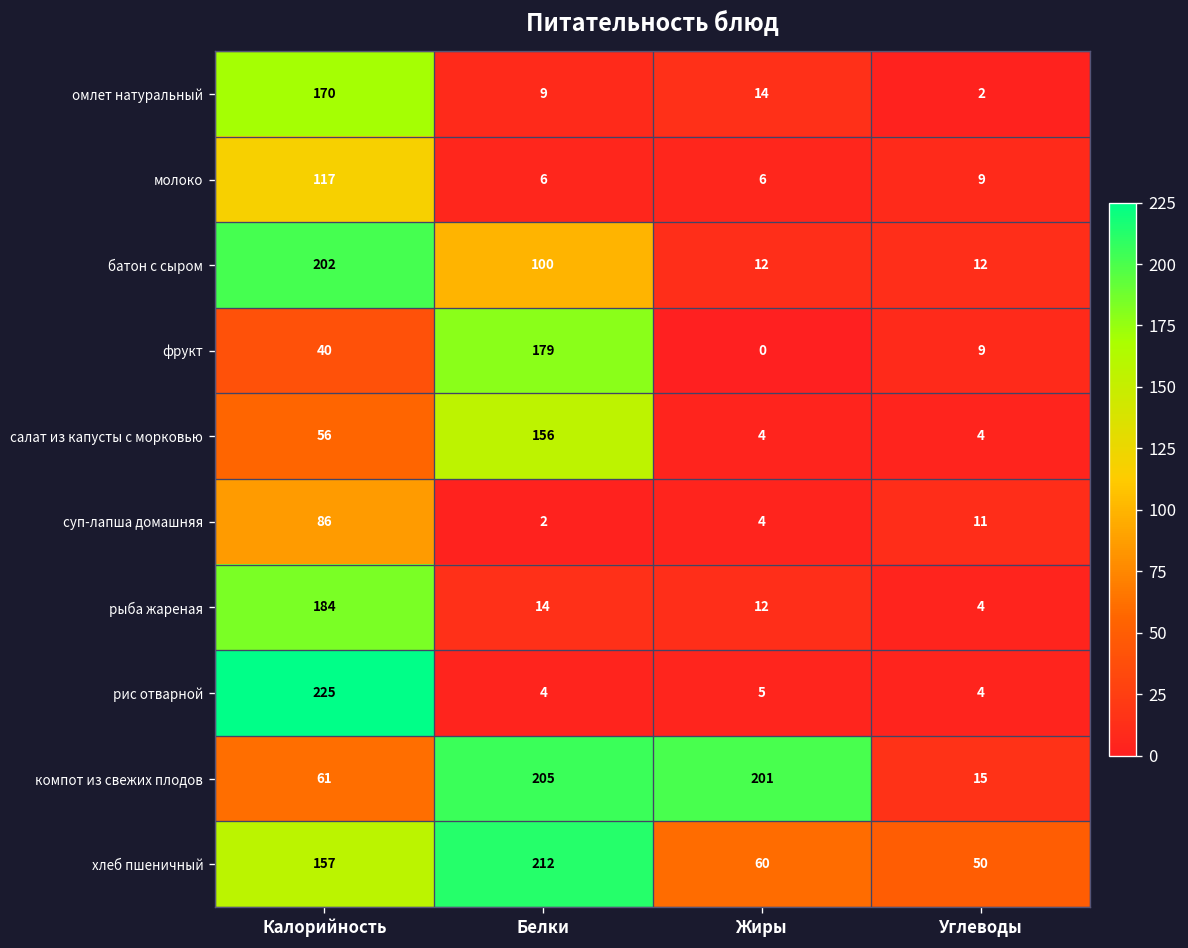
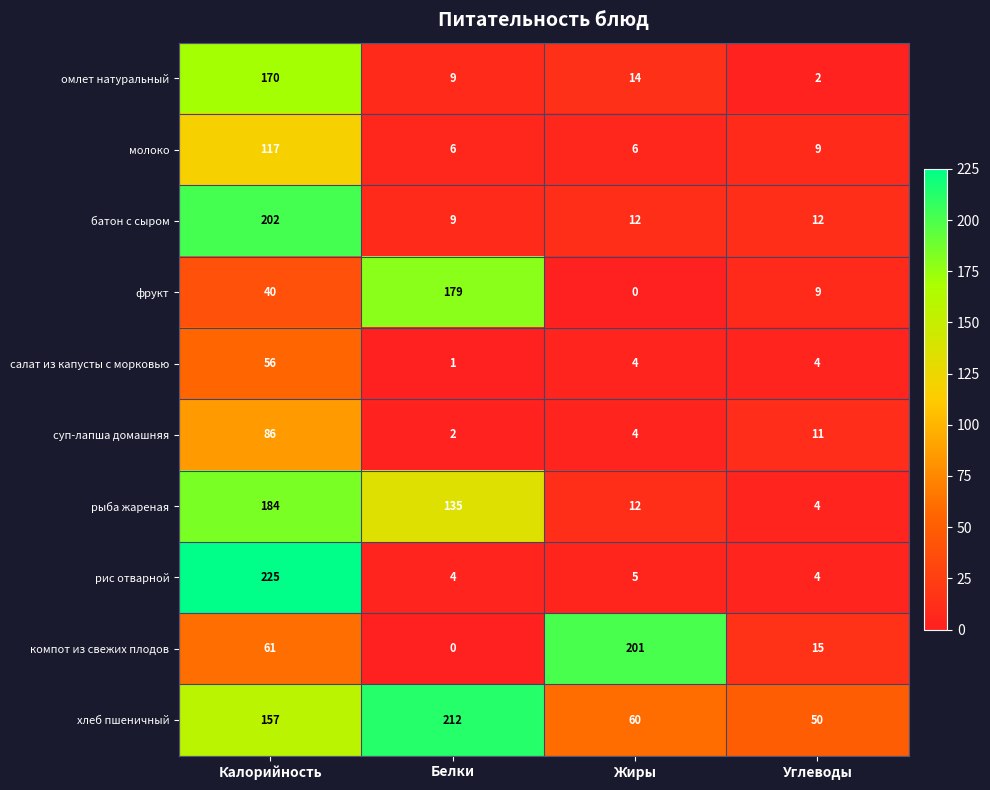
батон с сыром, Белки: 100 -> 9
салат из капусты с морковью, Белки: 156 -> 1
рыба жареная, Белки: 14 -> 135
компот из свежих плодов, Белки: 205 -> 0
